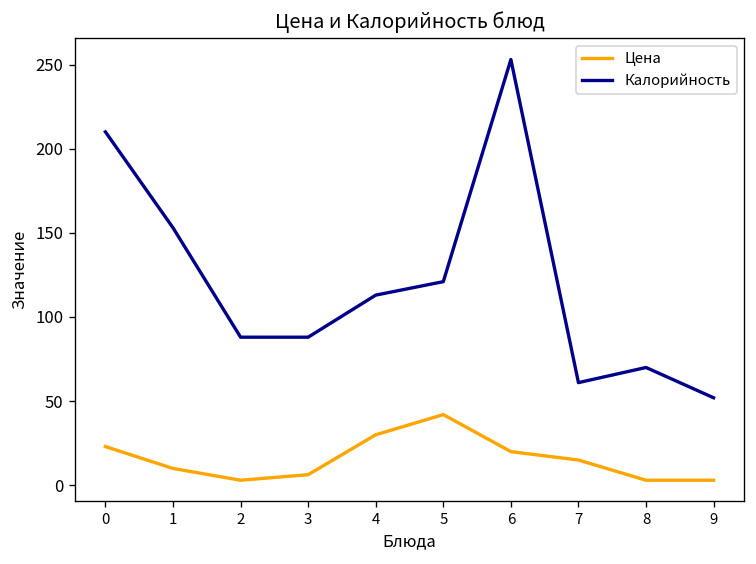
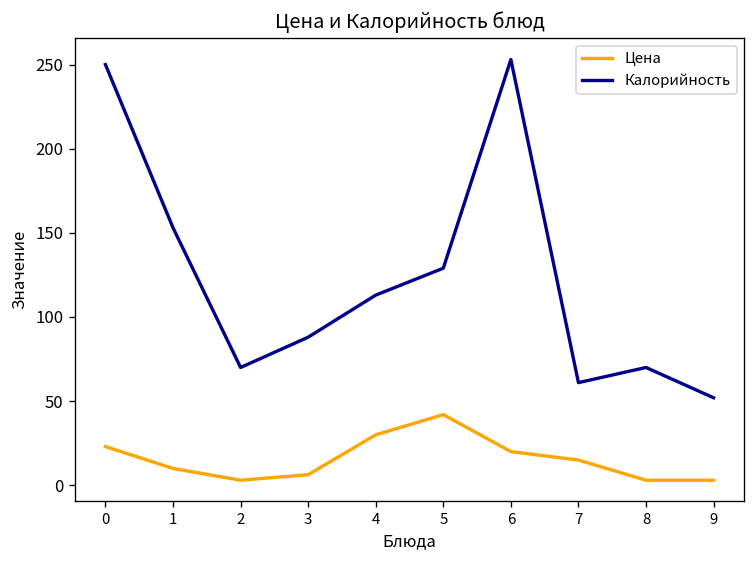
Калорийность, 0: 210 -> 250
Калорийность, 2: 88 -> 70
Калорийность, 5: 121 -> 129
